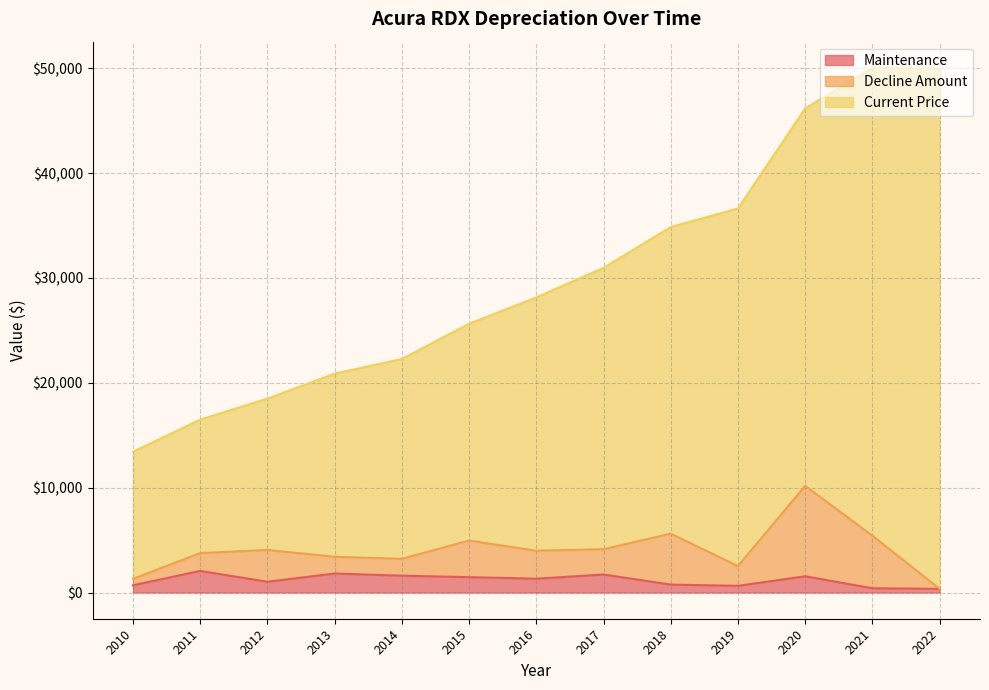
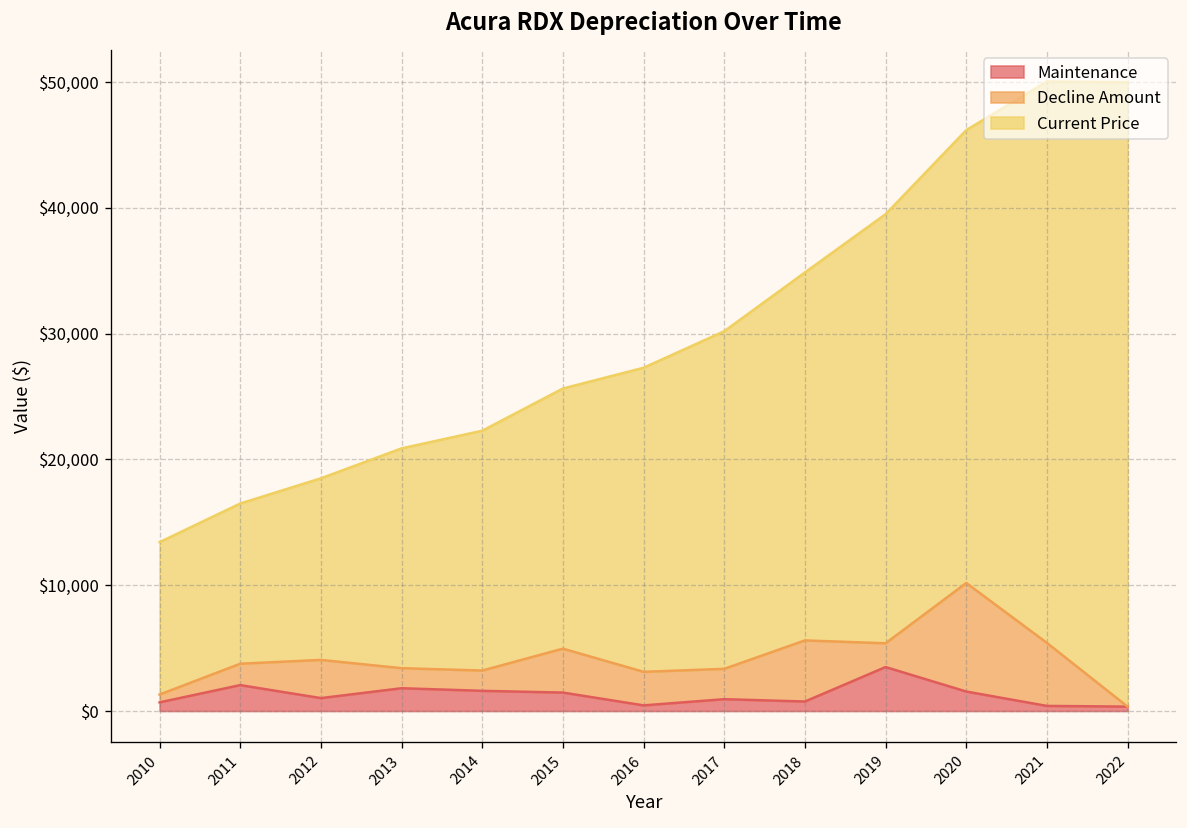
Maintenance, 2016: $1,300 -> $400
Maintenance, 2017: $1,700 -> $900
Maintenance, 2019: $600 -> $3,500
